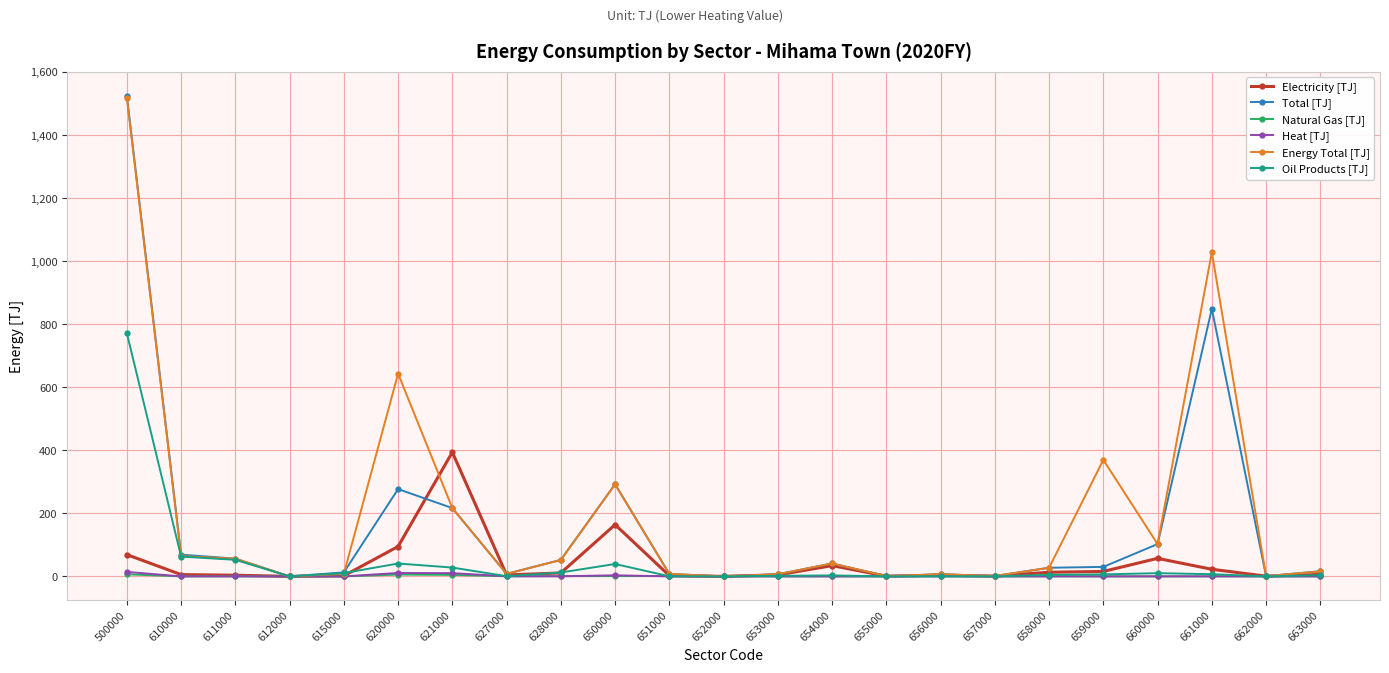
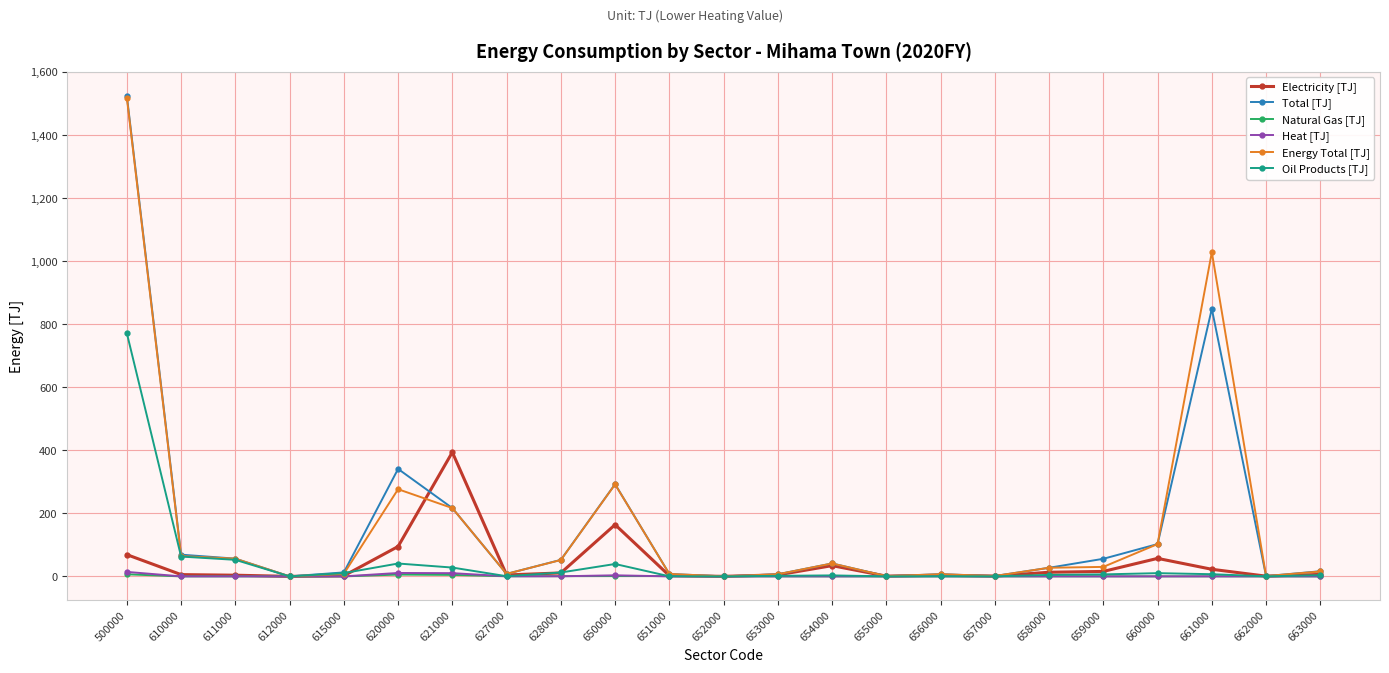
Total [TJ], 620000: 280 -> 340
Energy Total [TJ], 620000: 640 -> 280
Total [TJ], 659000: 30 -> 60
Energy Total [TJ], 659000: 370 -> 30
